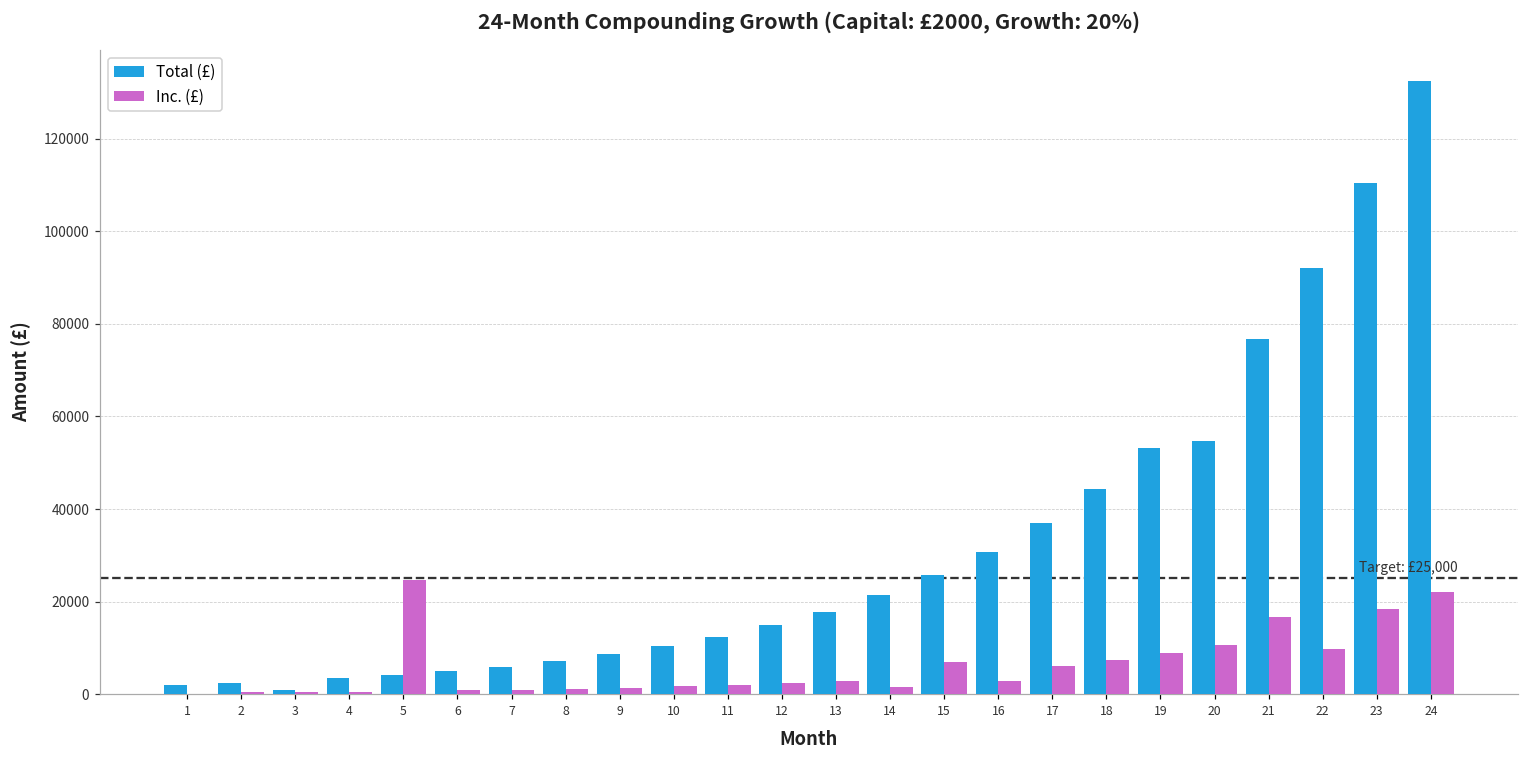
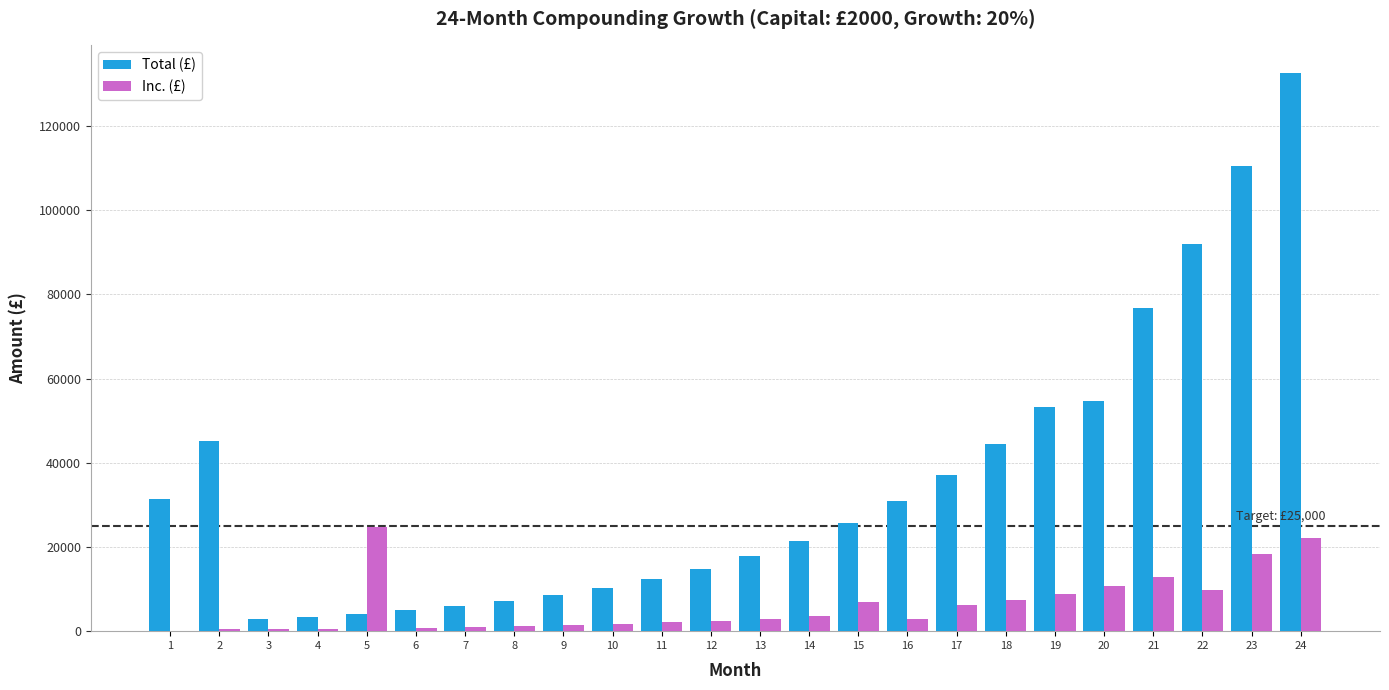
Total (£), 1: 2000 -> 31000
Total (£), 2: 2000 -> 45000
Total (£), 3: 1000 -> 3000
Inc. (£), 14: 2000 -> 4000
Inc. (£), 21: 17000 -> 13000
